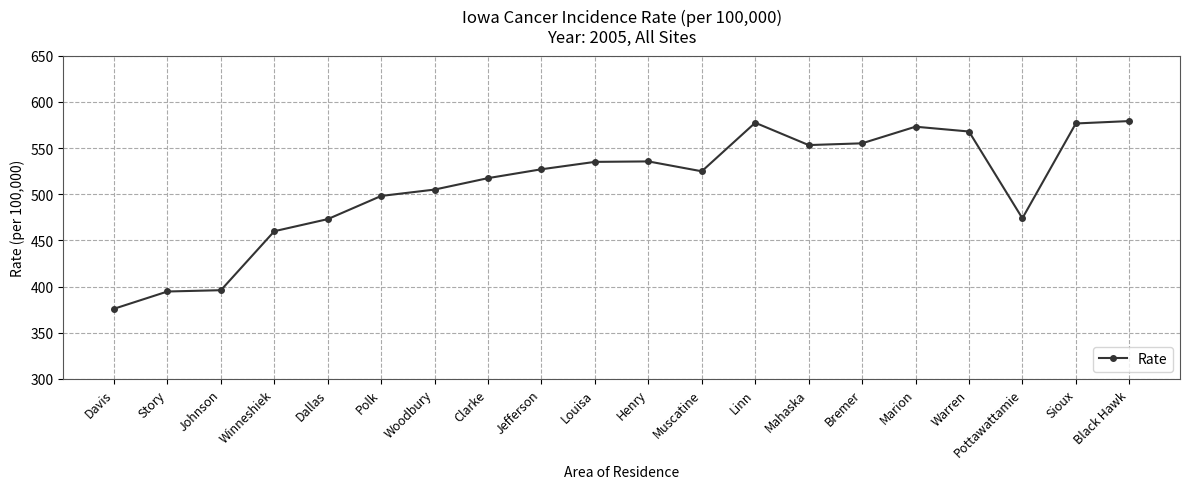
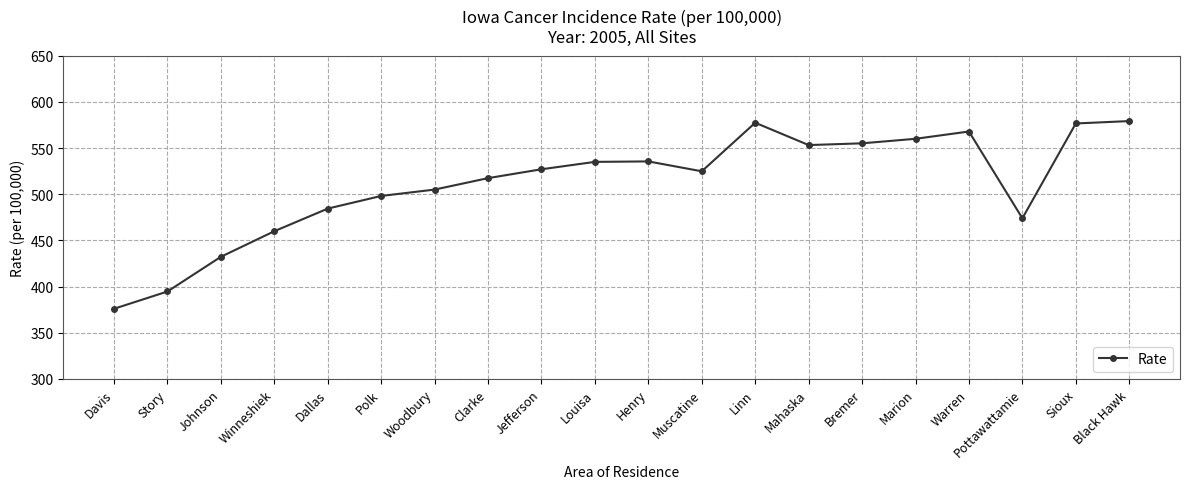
Johnson: 400 -> 430
Dallas: 470 -> 480
Marion: 570 -> 560
